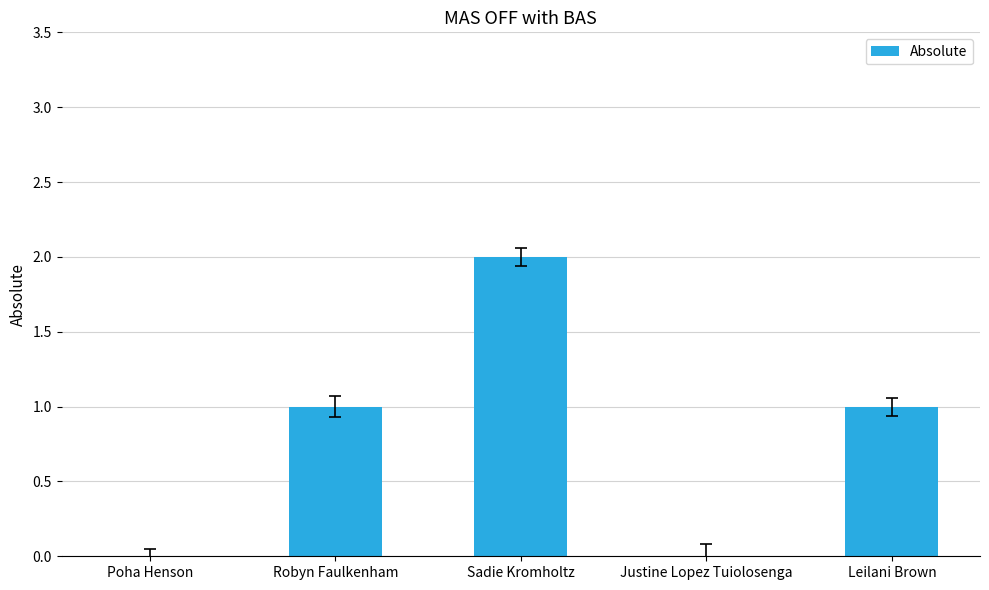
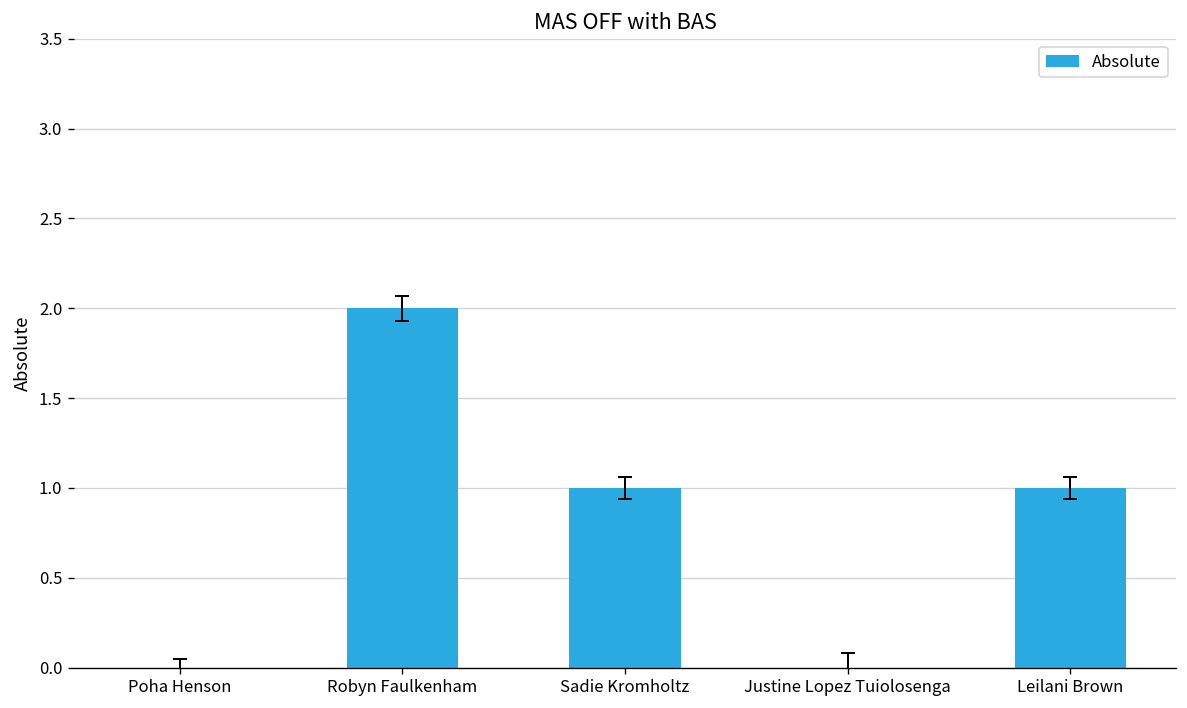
Absolute, Robyn Faulkenham: 1 -> 2
Absolute, Sadie Kromholtz: 2 -> 1
